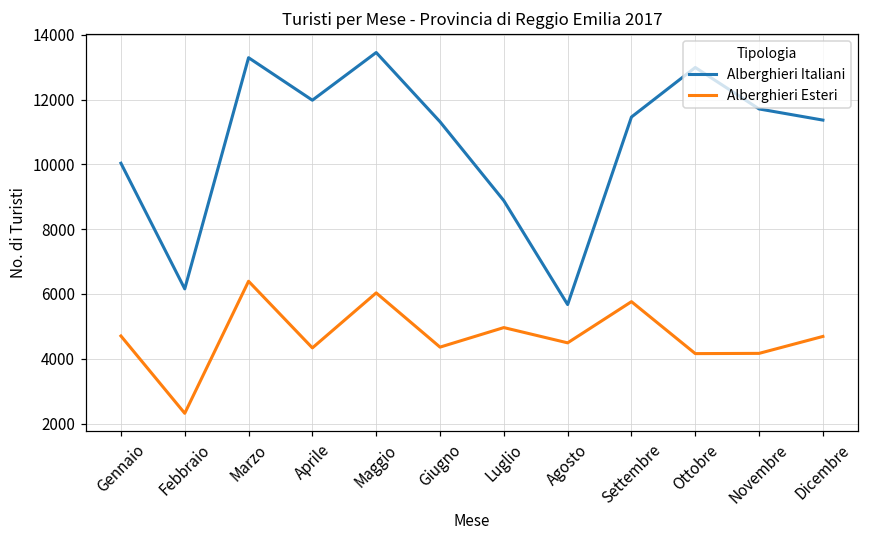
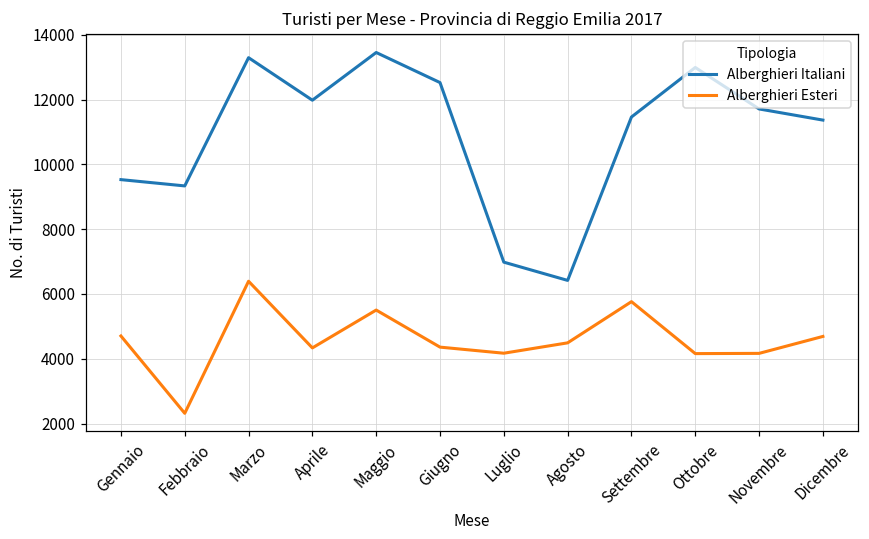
Alberghieri Italiani, Gennaio: 10000 -> 9500
Alberghieri Italiani, Febbraio: 6200 -> 9300
Alberghieri Esteri, Maggio: 6000 -> 5500
Alberghieri Italiani, Giugno: 11300 -> 12500
Alberghieri Italiani, Luglio: 8900 -> 7000
Alberghieri Esteri, Luglio: 5000 -> 4200
Alberghieri Italiani, Agosto: 5700 -> 6400
